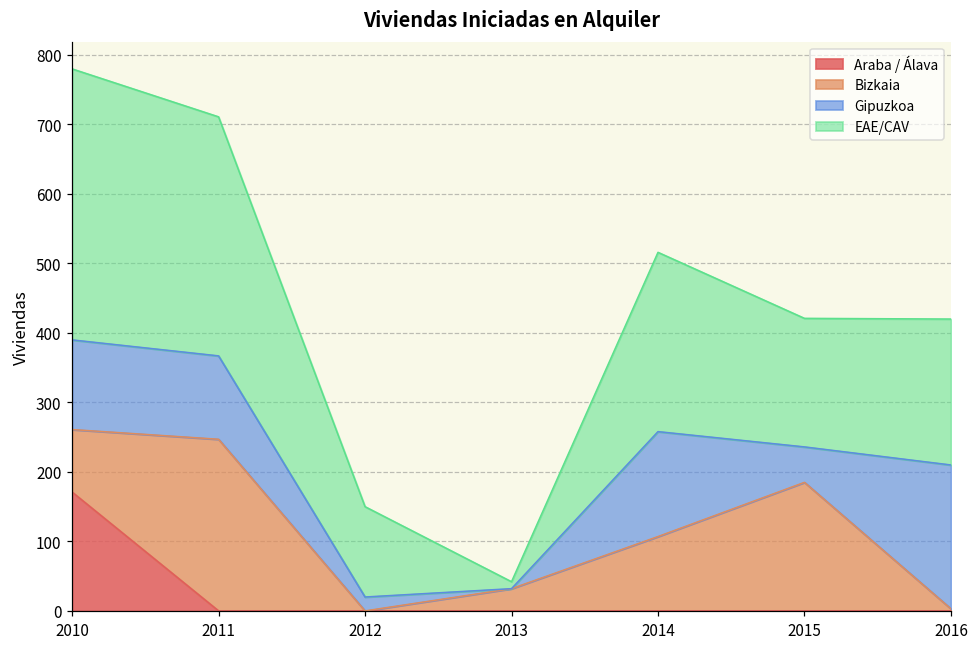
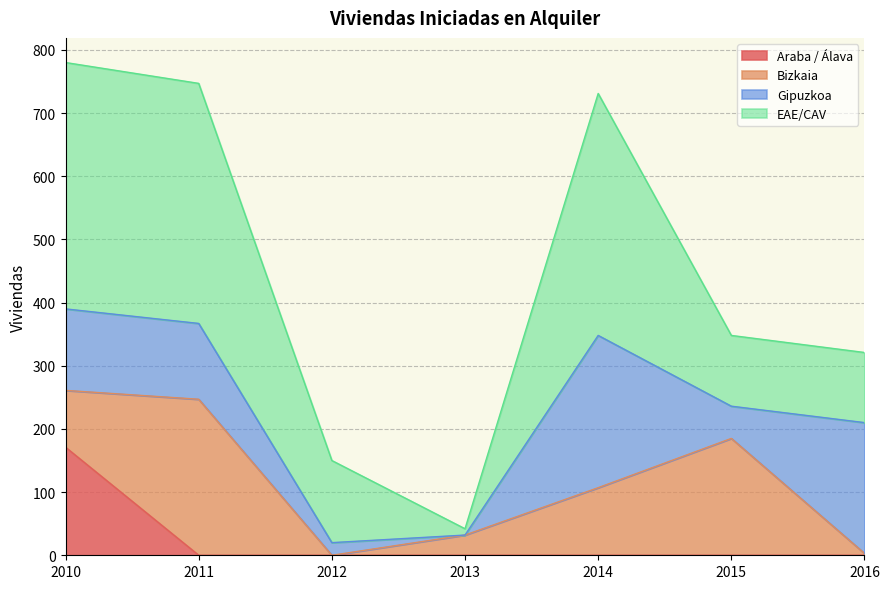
EAE/CAV, 2011: 340 -> 380
Gipuzkoa, 2014: 150 -> 240
EAE/CAV, 2014: 260 -> 380
EAE/CAV, 2015: 190 -> 110
EAE/CAV, 2016: 210 -> 110
